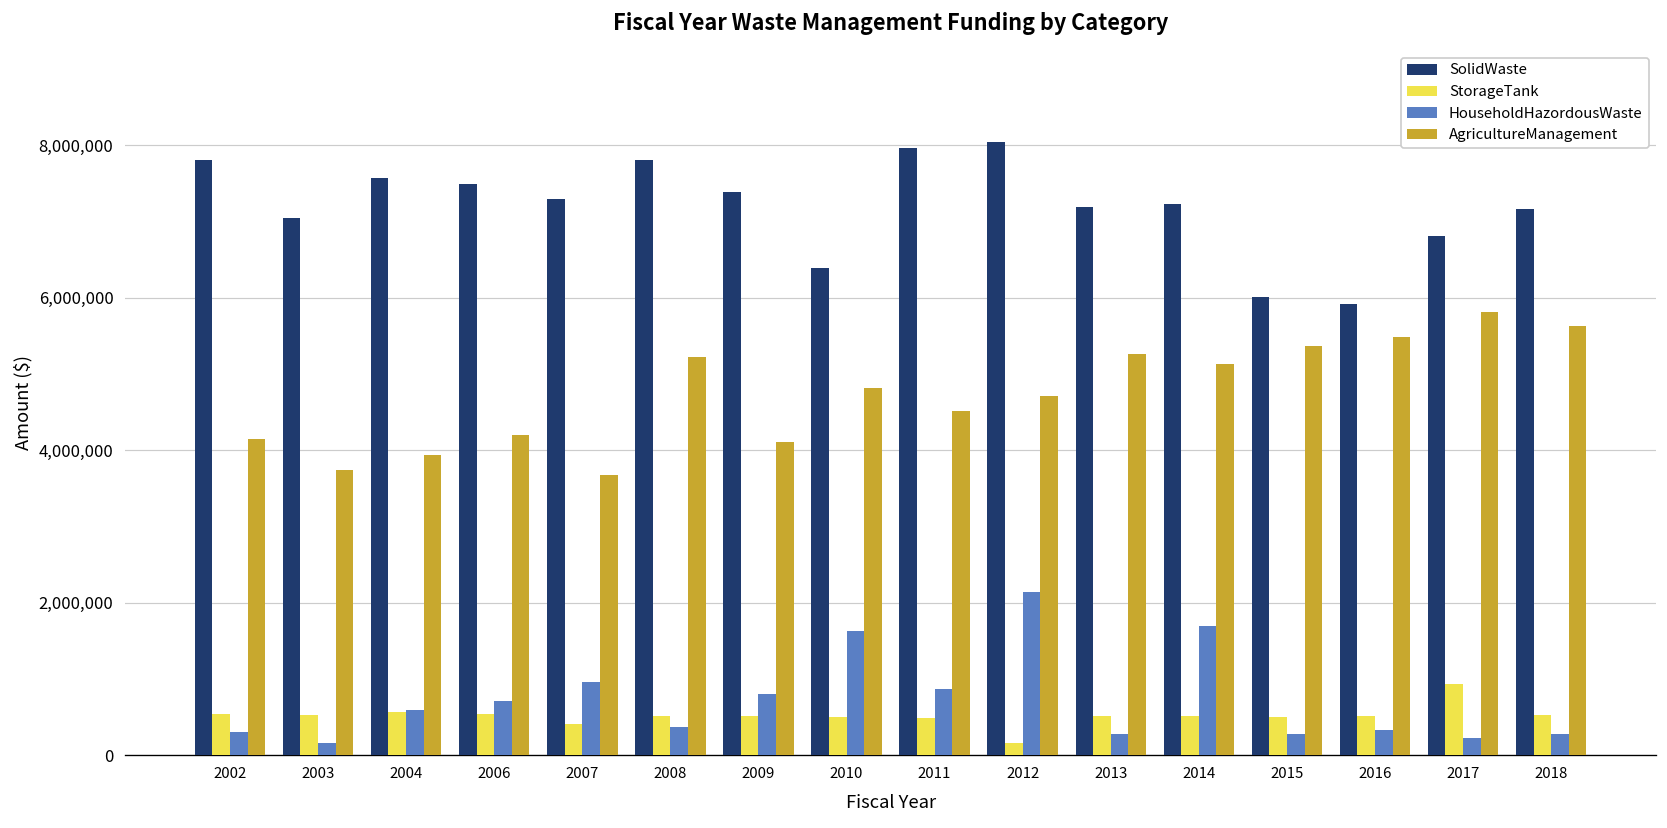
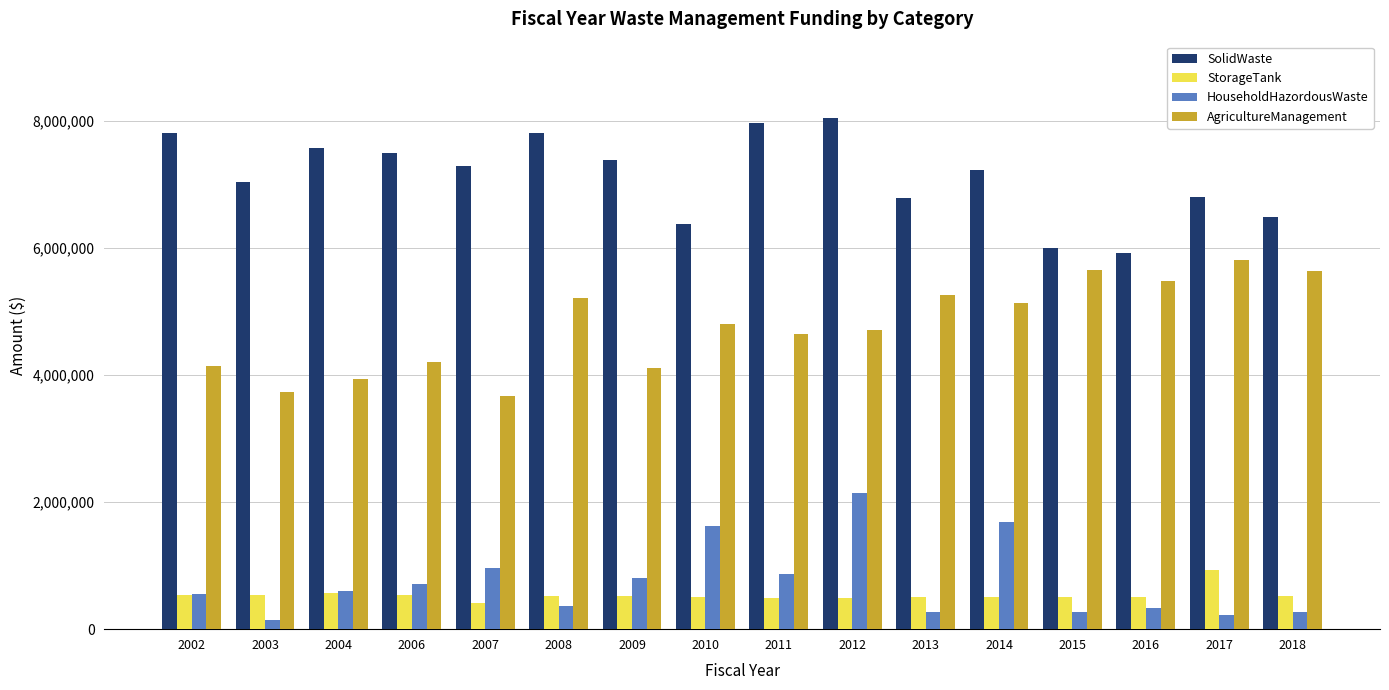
HouseholdHazordousWaste, 2002: 300,000 -> 600,000
AgricultureManagement, 2011: 4,500,000 -> 4,600,000
StorageTank, 2012: 200,000 -> 500,000
SolidWaste, 2013: 7,200,000 -> 6,800,000
AgricultureManagement, 2015: 5,400,000 -> 5,700,000
SolidWaste, 2018: 7,200,000 -> 6,500,000
